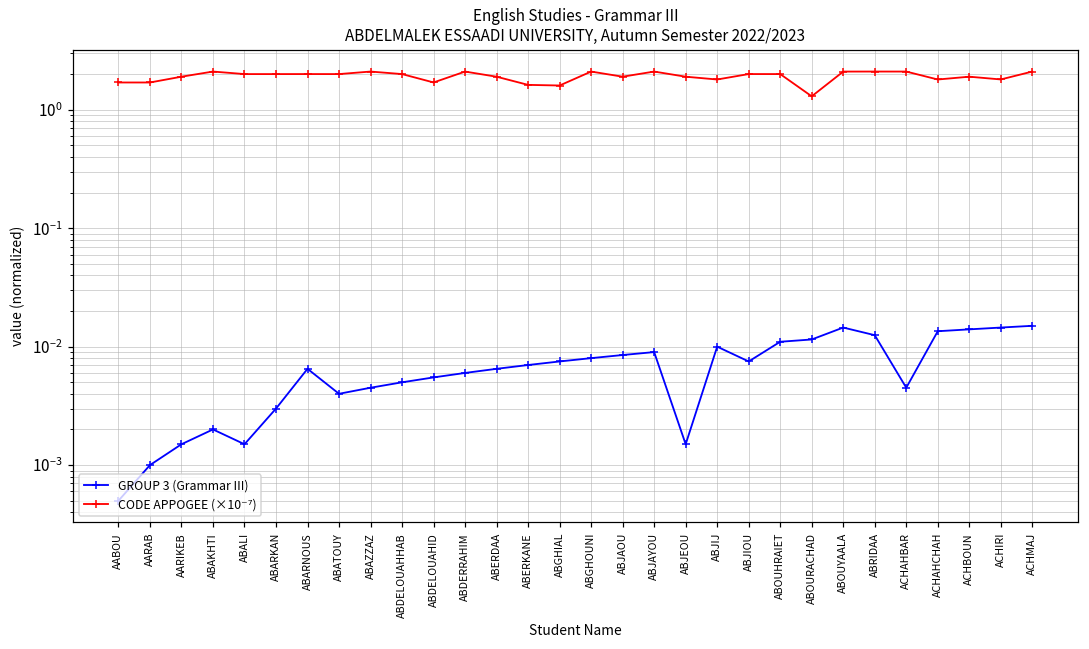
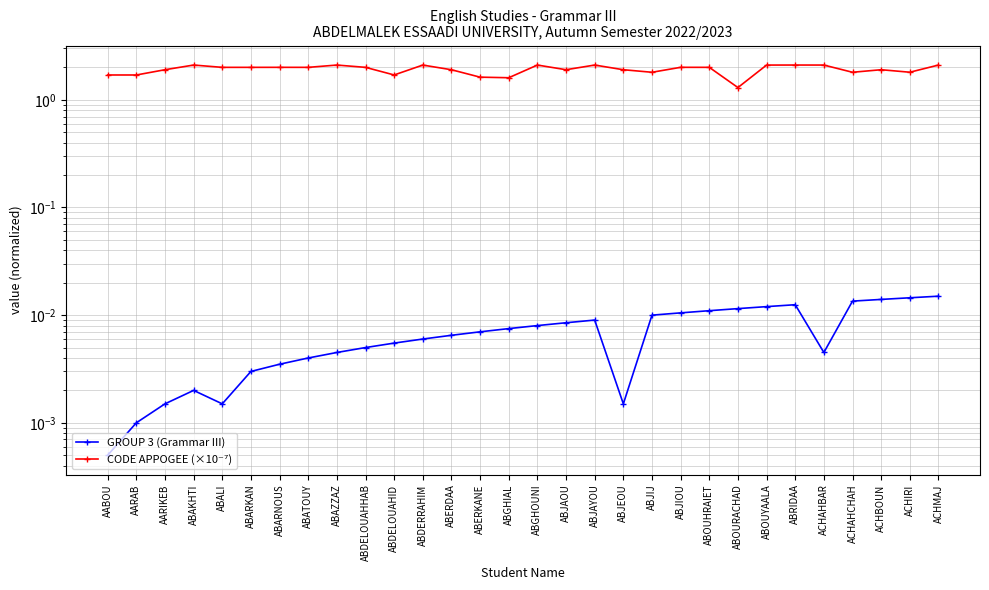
GROUP 3 (Grammar III), ABARNOUS: 0.007 -> 0.0035
GROUP 3 (Grammar III), ABJIOU: 0.008 -> 0.011
GROUP 3 (Grammar III), ABOUYAALA: 0.015 -> 0.012
